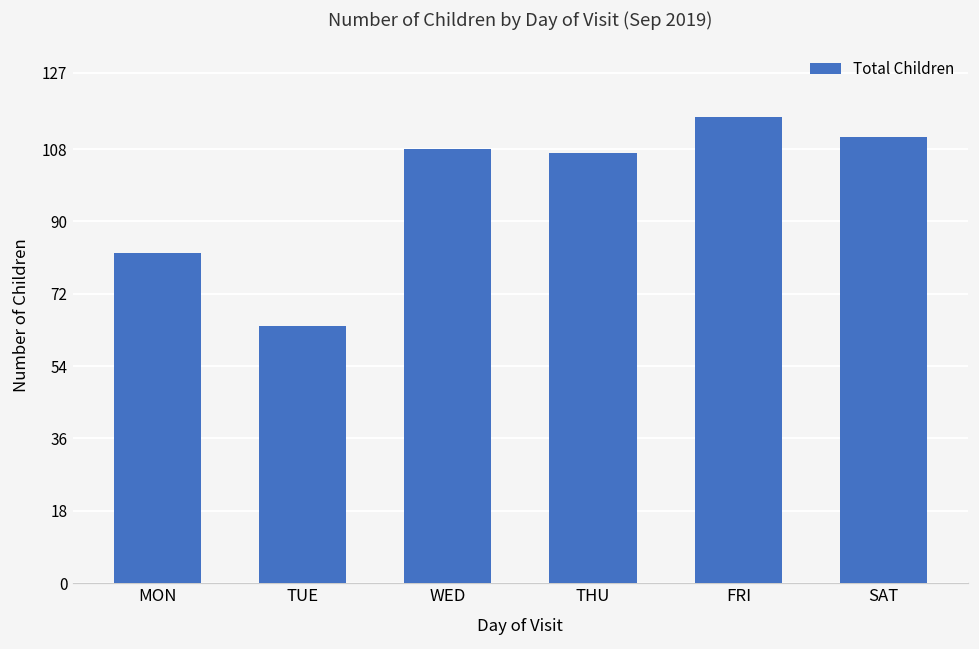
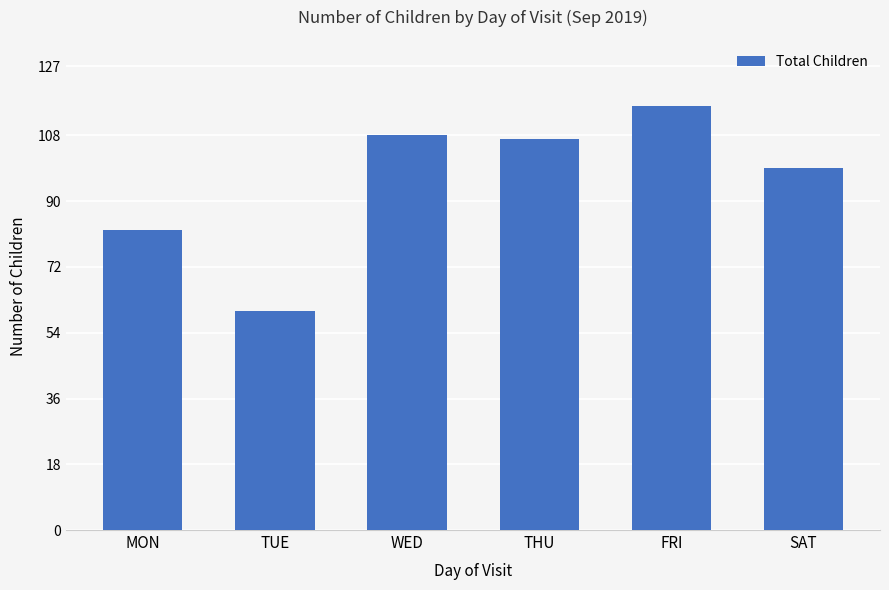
TUE: 64 -> 60
SAT: 111 -> 99
